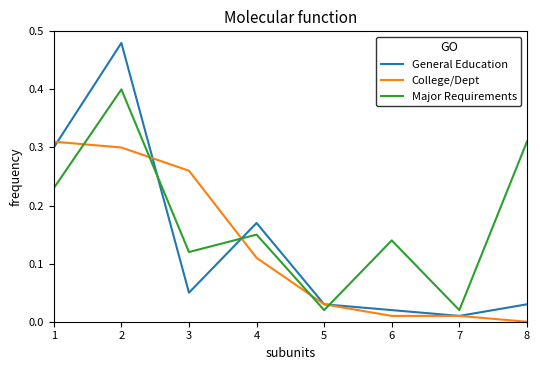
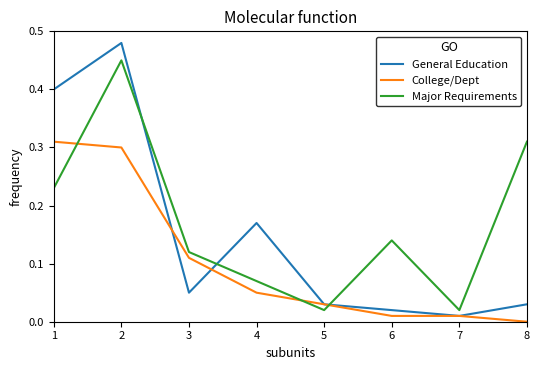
General Education, 1: 0.3 -> 0.4
Major Requirements, 2: 0.40 -> 0.45
College/Dept, 3: 0.26 -> 0.11
College/Dept, 4: 0.11 -> 0.05
Major Requirements, 4: 0.15 -> 0.07
